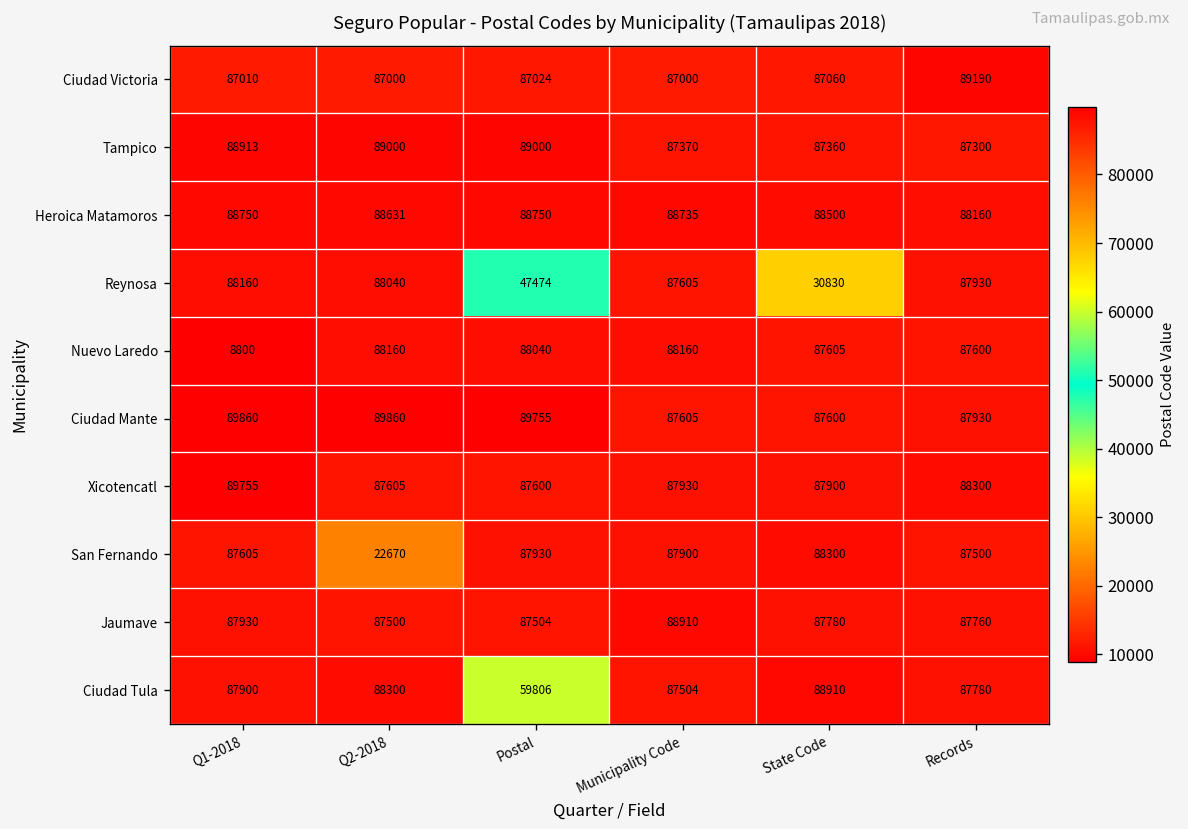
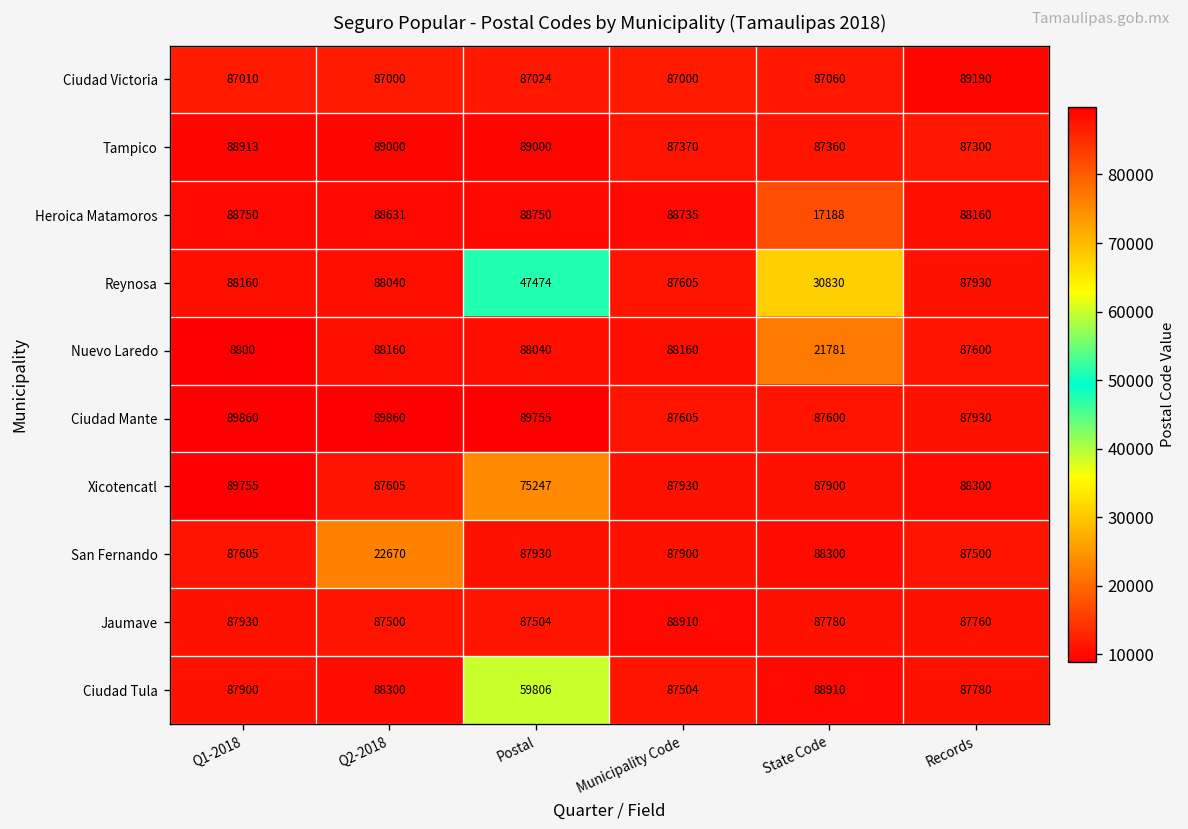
Heroica Matamoros, State Code: 88500 -> 17188
Nuevo Laredo, State Code: 87605 -> 21781
Xicotencatl, Postal: 87600 -> 75247
